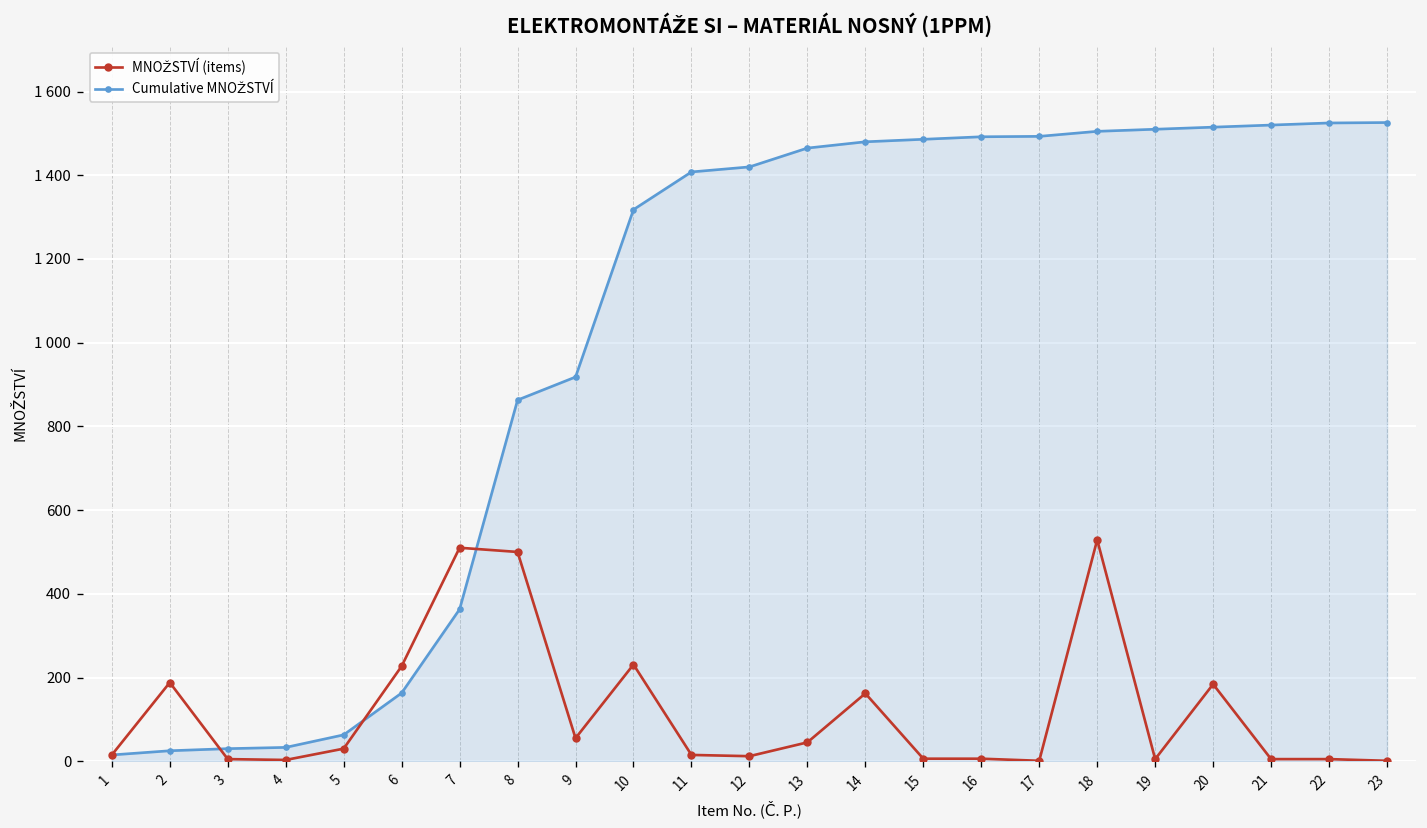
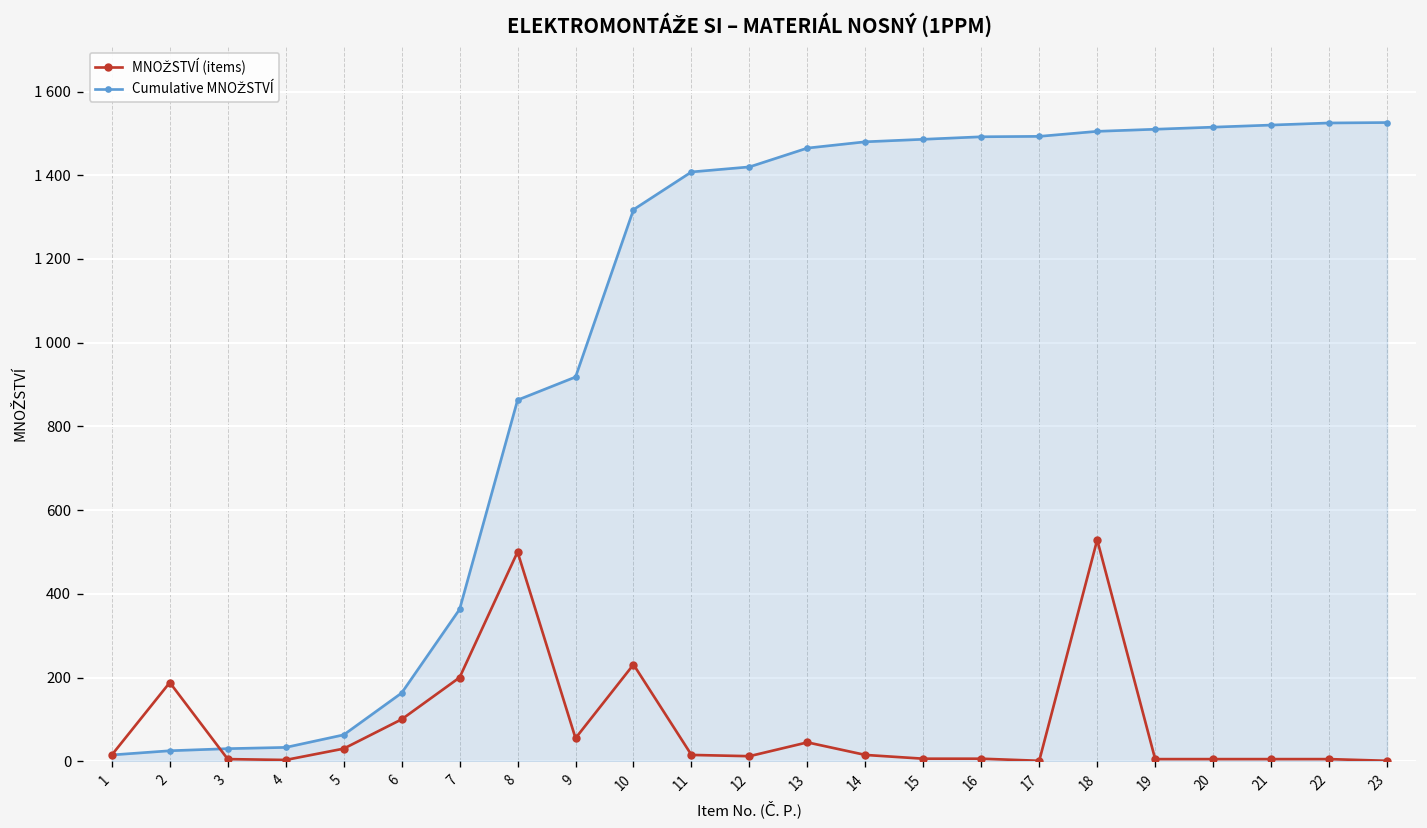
MNOŽSTVÍ (items), 6: 230 -> 100
MNOŽSTVÍ (items), 7: 510 -> 200
MNOŽSTVÍ (items), 14: 160 -> 20
MNOŽSTVÍ (items), 20: 180 -> 10
